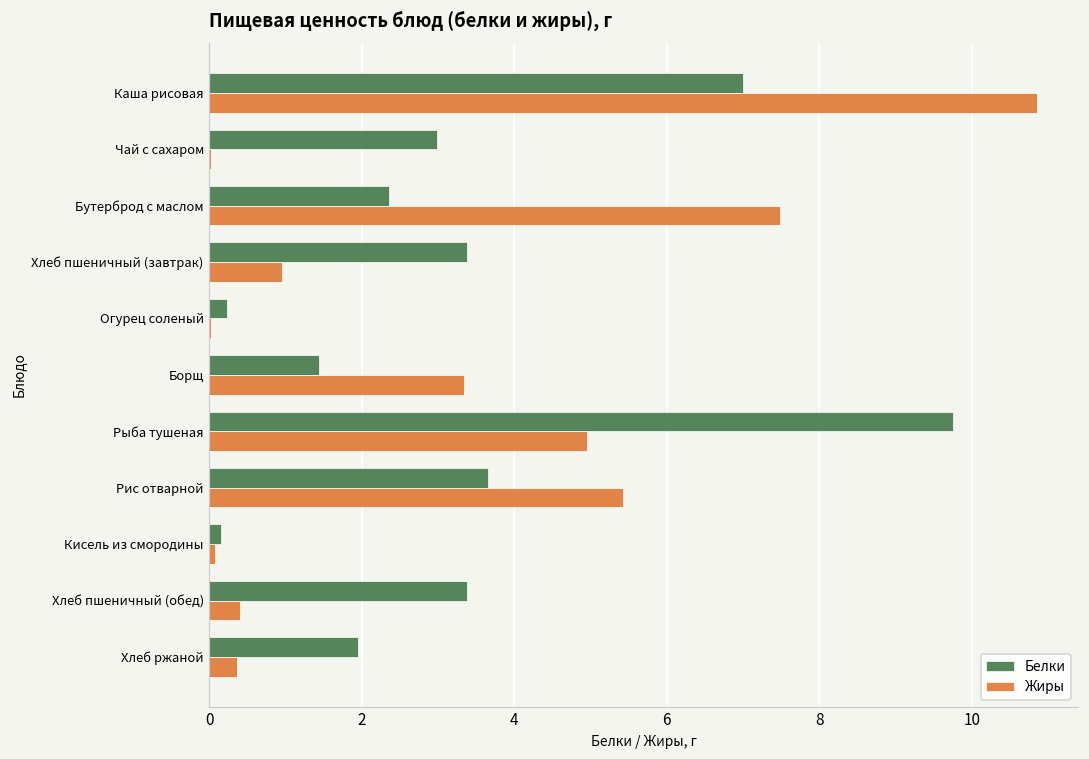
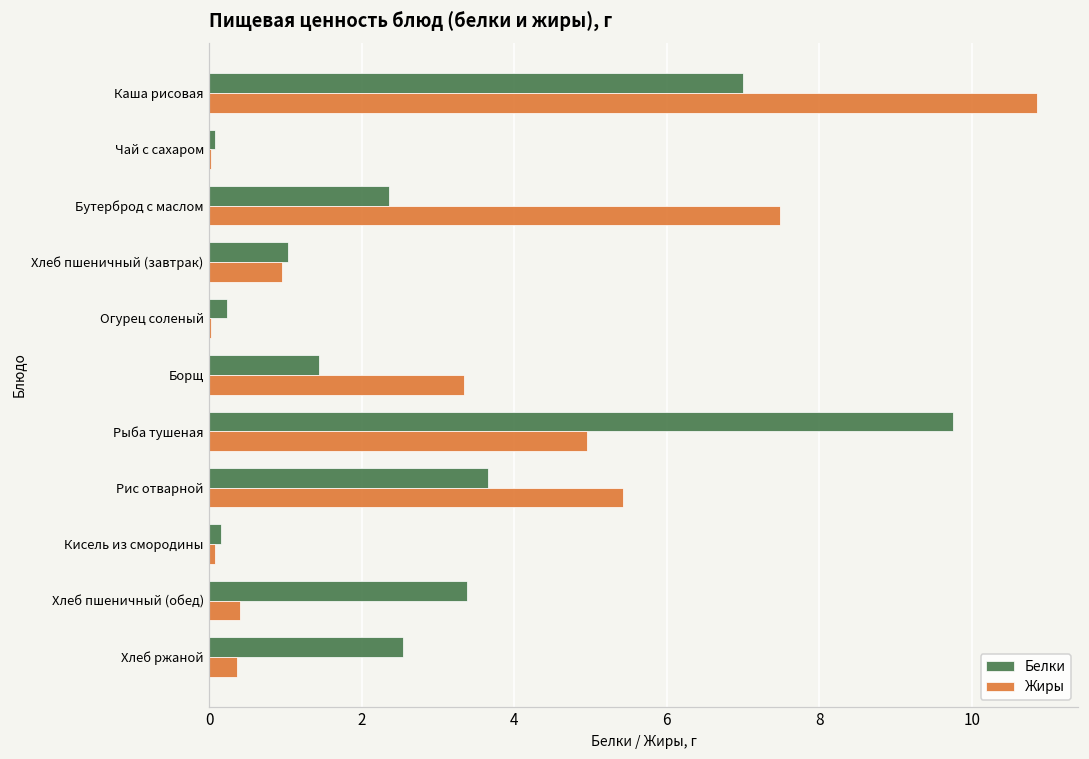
Белки, Чай с сахаром: 3.0 -> 0.1
Белки, Хлеб пшеничный (завтрак): 3.4 -> 1.0
Белки, Хлеб ржаной: 2.0 -> 2.5
